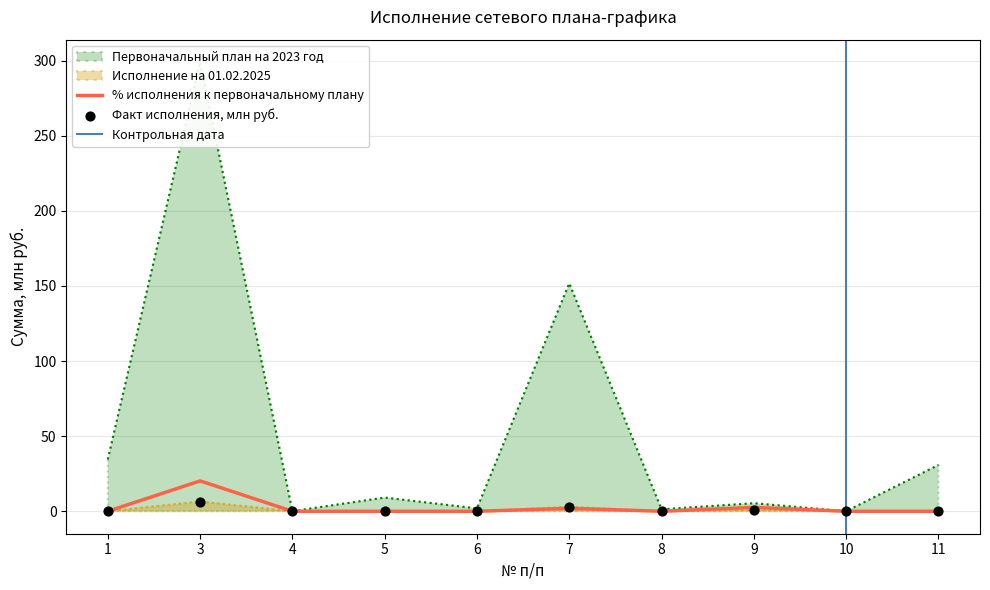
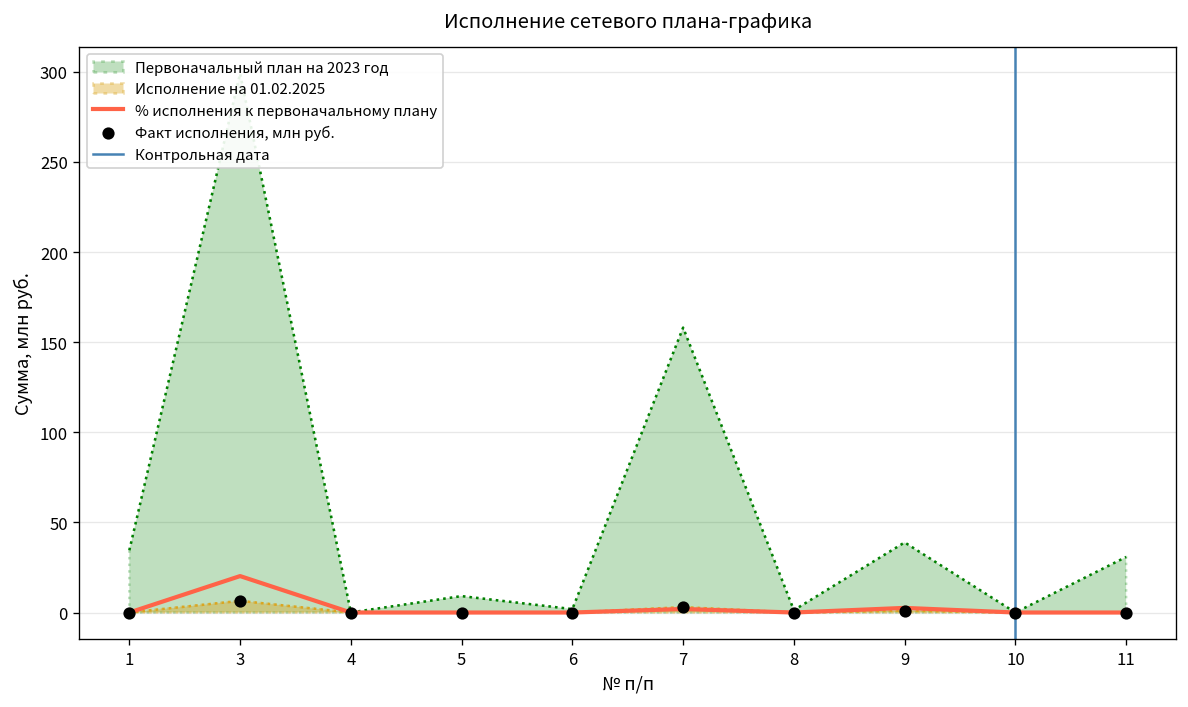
Первоначальный план на 2023 год, 7: 152 -> 158
Первоначальный план на 2023 год, 9: 5 -> 39
